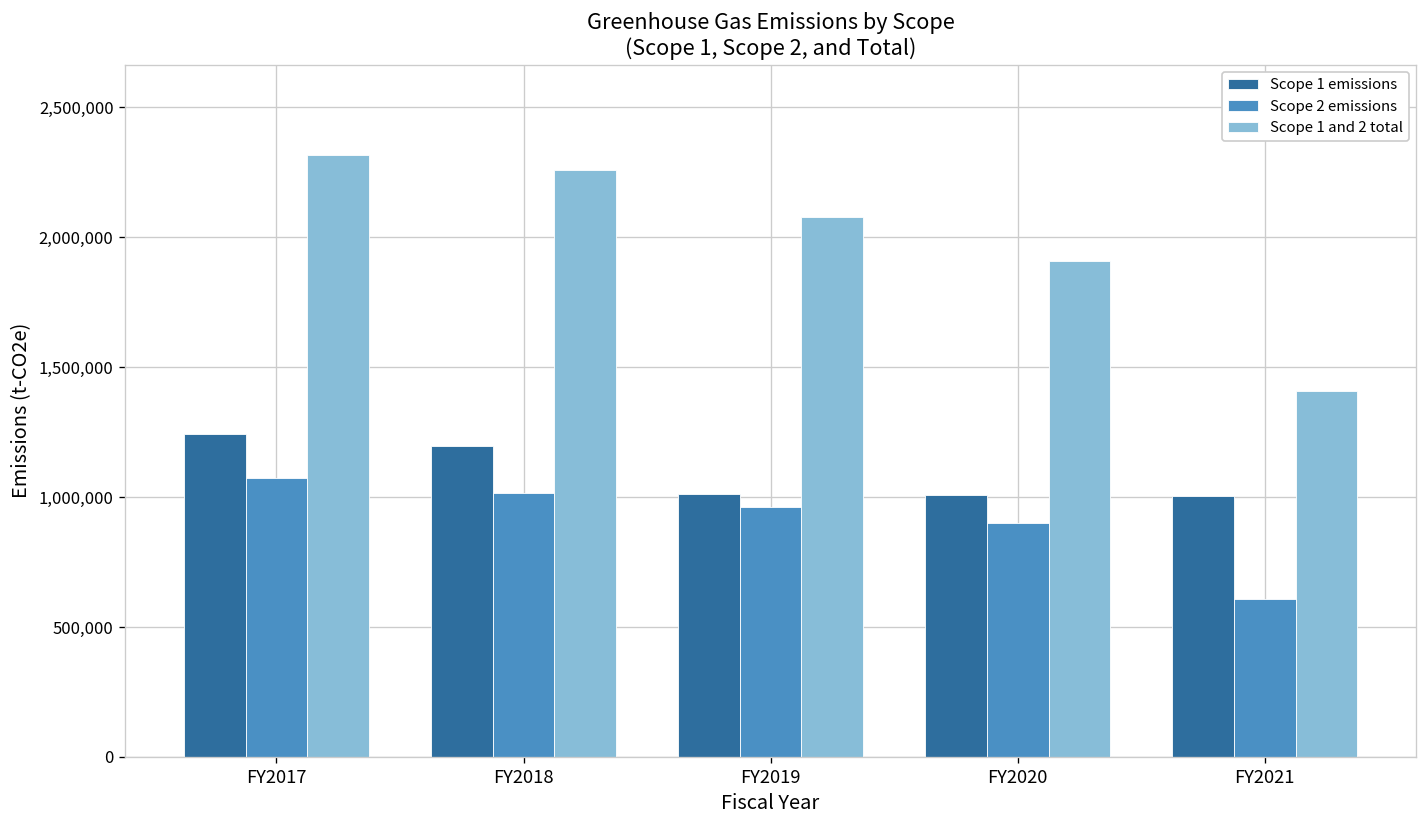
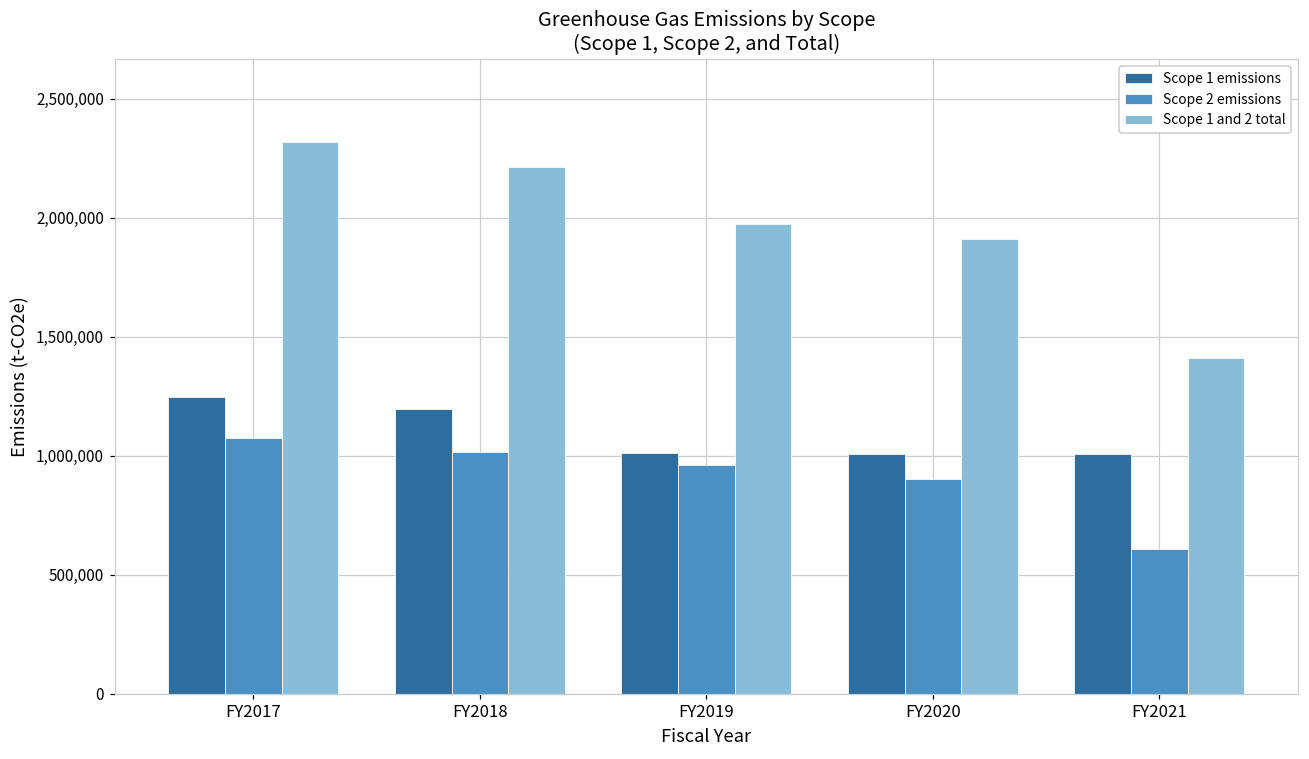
Scope 1 and 2 total, FY2018: 2,260,000 -> 2,210,000
Scope 1 and 2 total, FY2019: 2,080,000 -> 1,970,000
